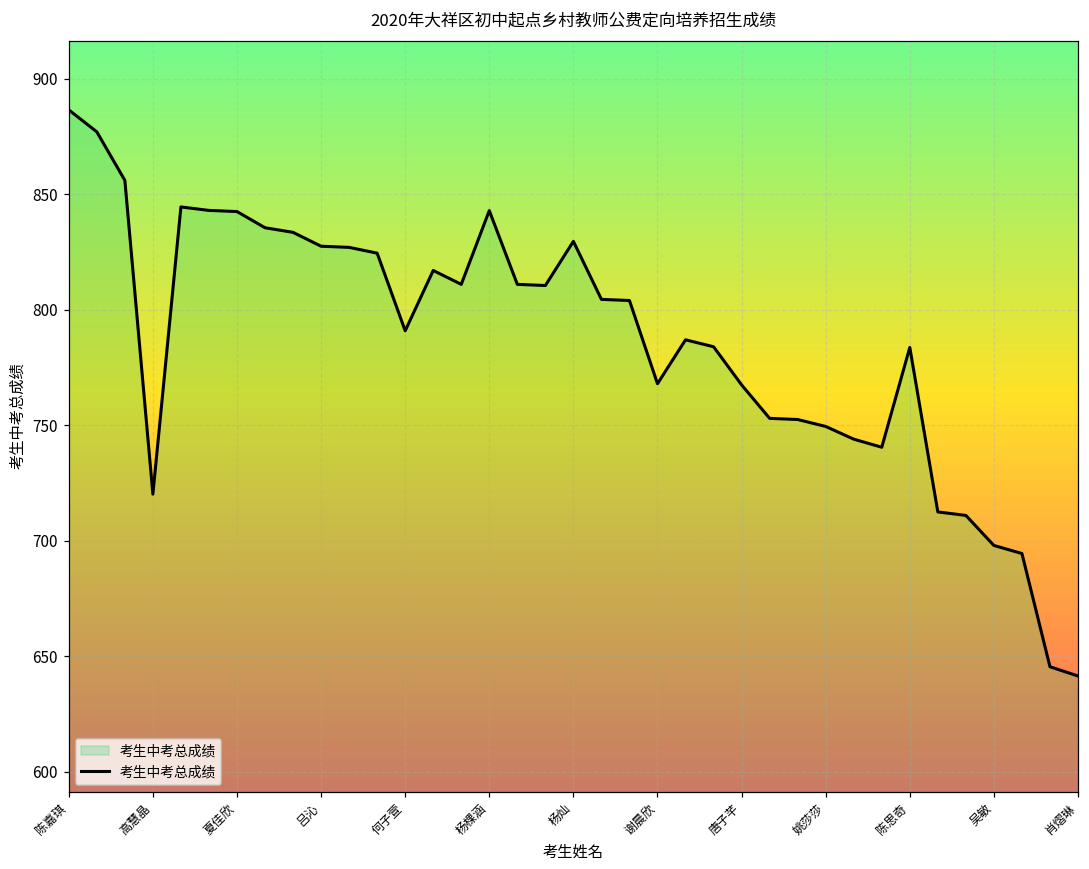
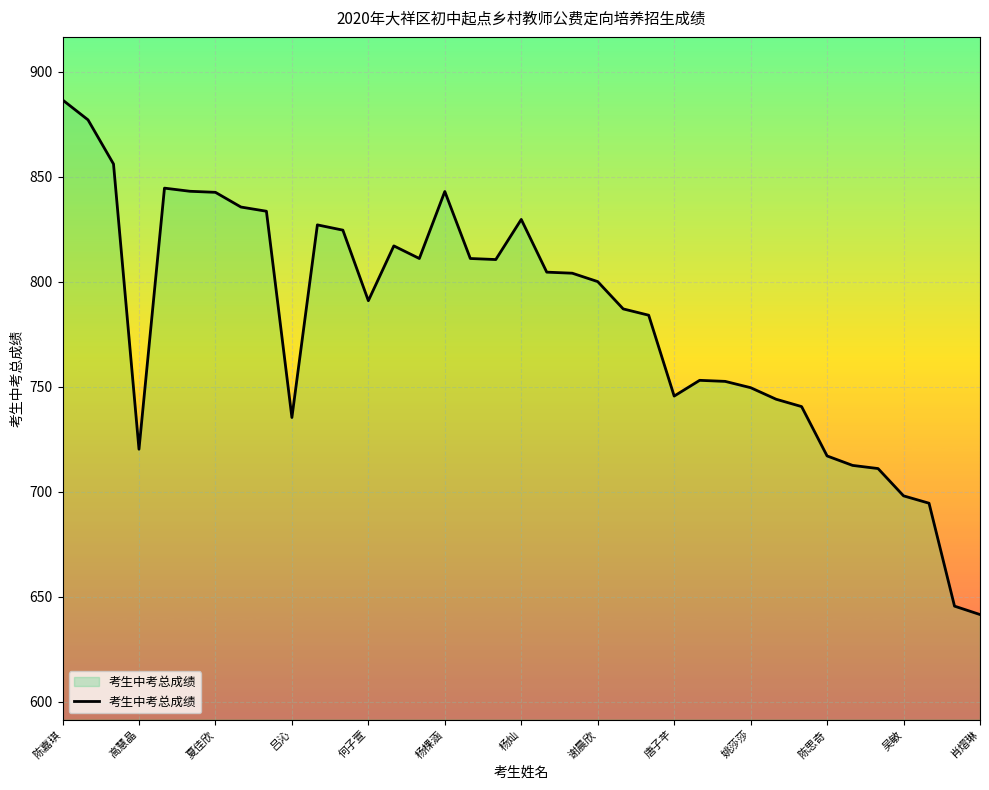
吕沁: 828 -> 735
谢晨欣: 768 -> 800
唐子芊: 768 -> 746
陈思奇: 784 -> 717
